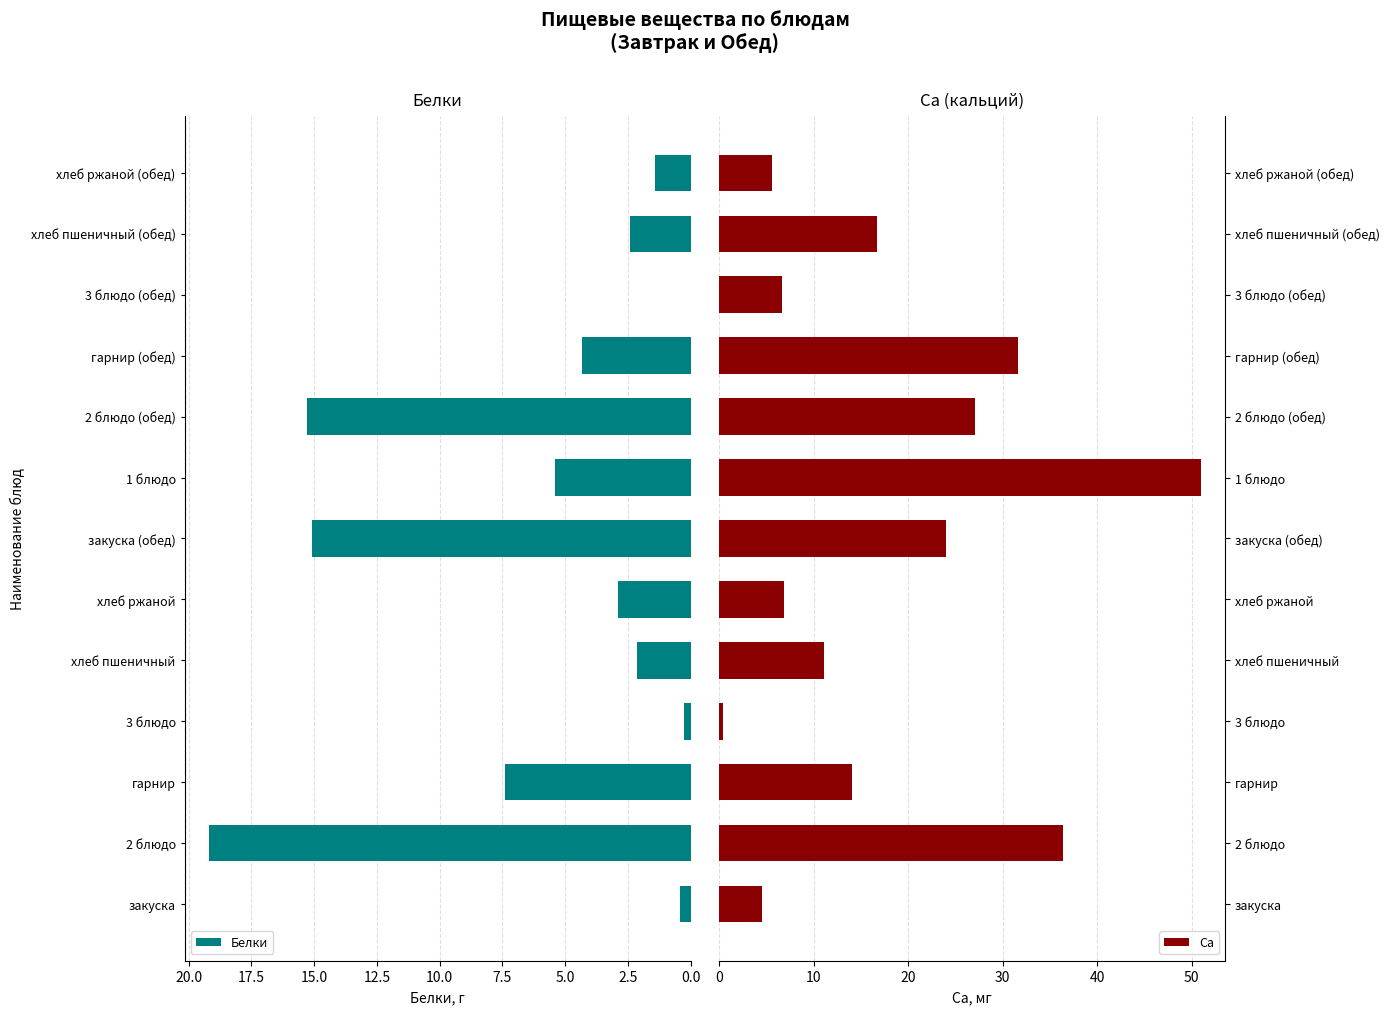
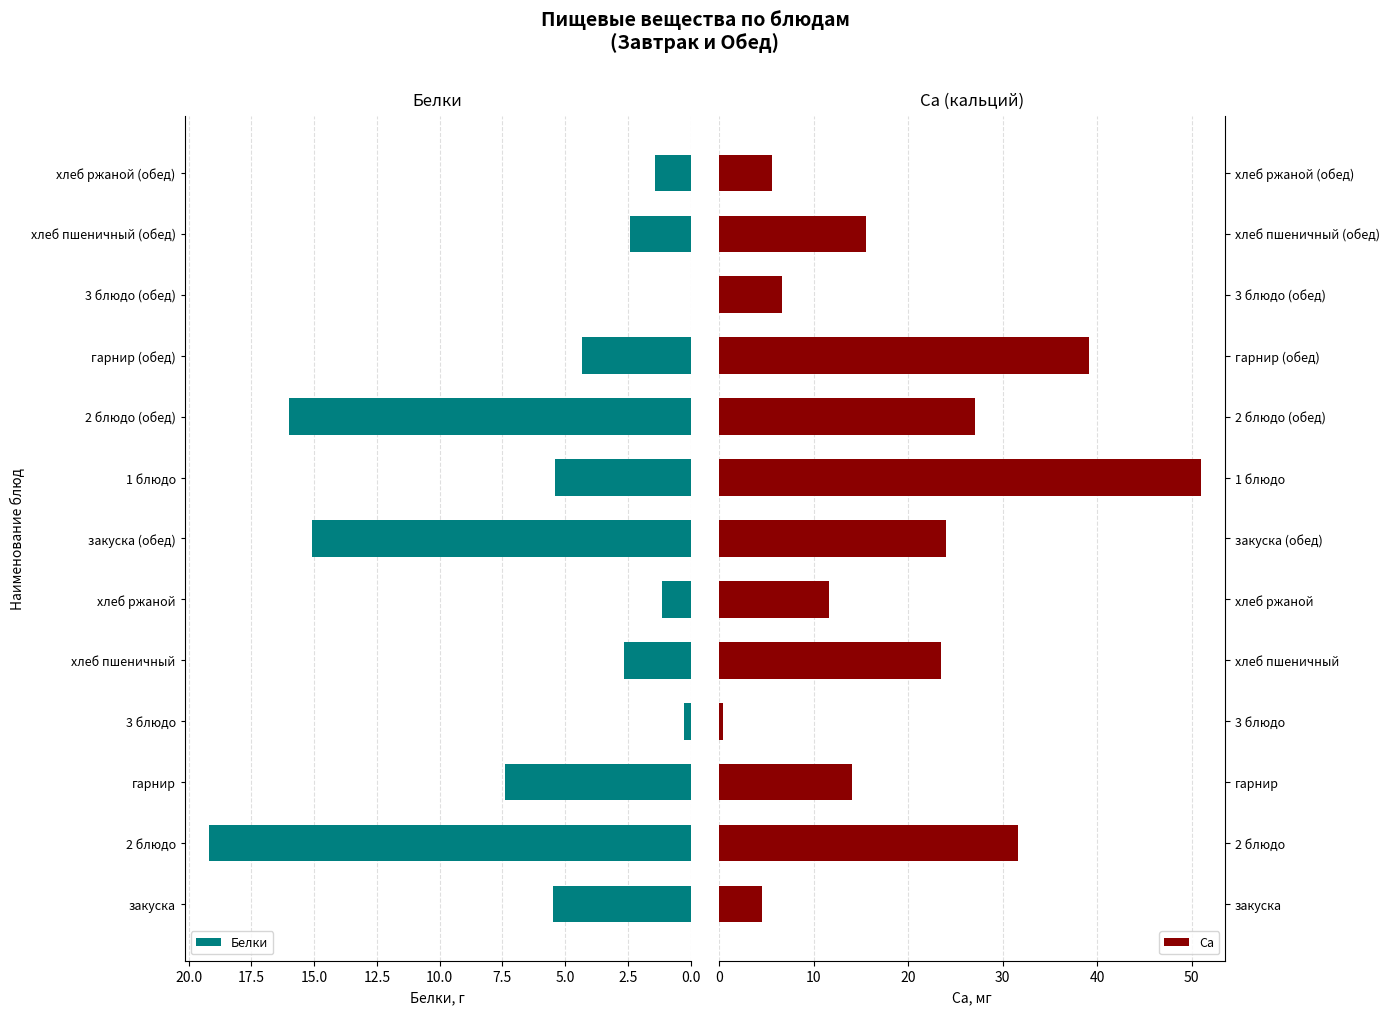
Белки, 2 блюдо (обед): 15.3 -> 16.0
Белки, хлеб ржаной: 2.9 -> 1.1
Белки, хлеб пшеничный: 2.1 -> 2.6
Белки, закуска: 0.4 -> 5.5
Ca (кальций), хлеб пшеничный (обед): 17 -> 16
Ca (кальций), гарнир (обед): 32 -> 39
Ca (кальций), хлеб ржаной: 7 -> 12
Ca (кальций), хлеб пшеничный: 11 -> 24
Ca (кальций), 2 блюдо: 36 -> 32
